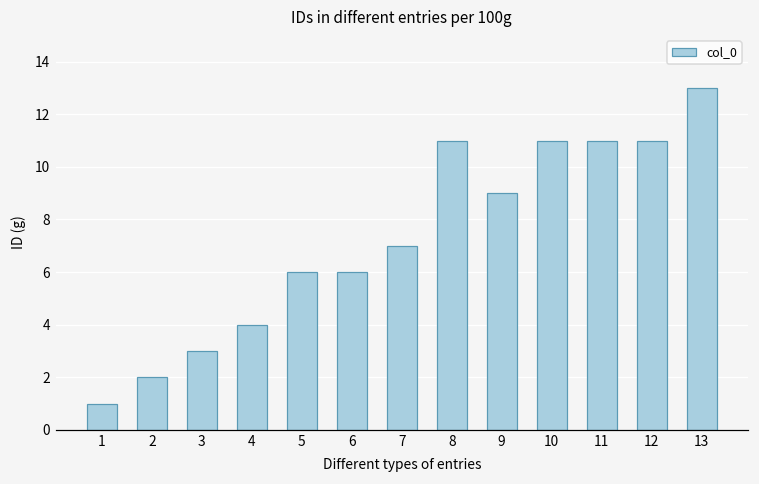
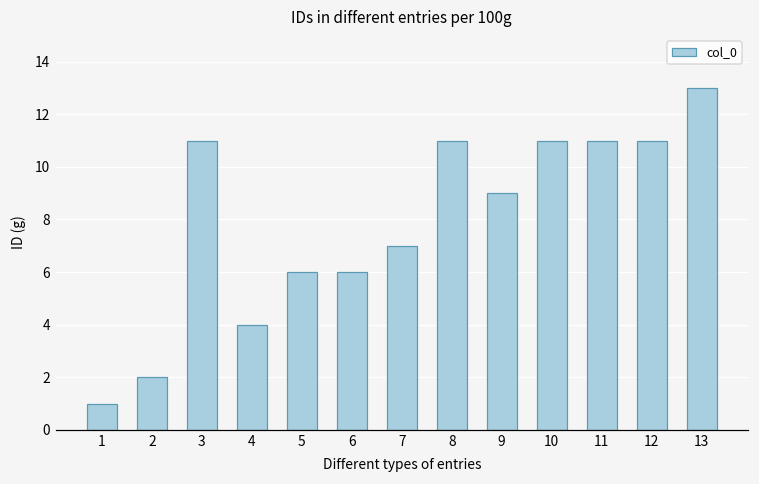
3: 3 -> 11
